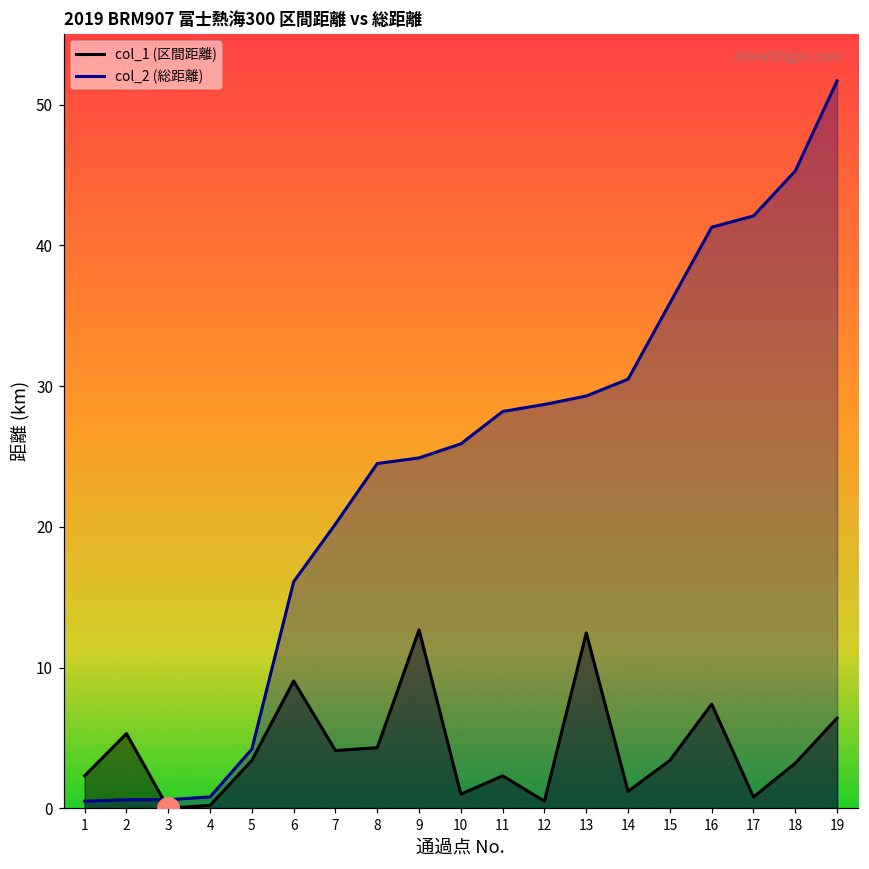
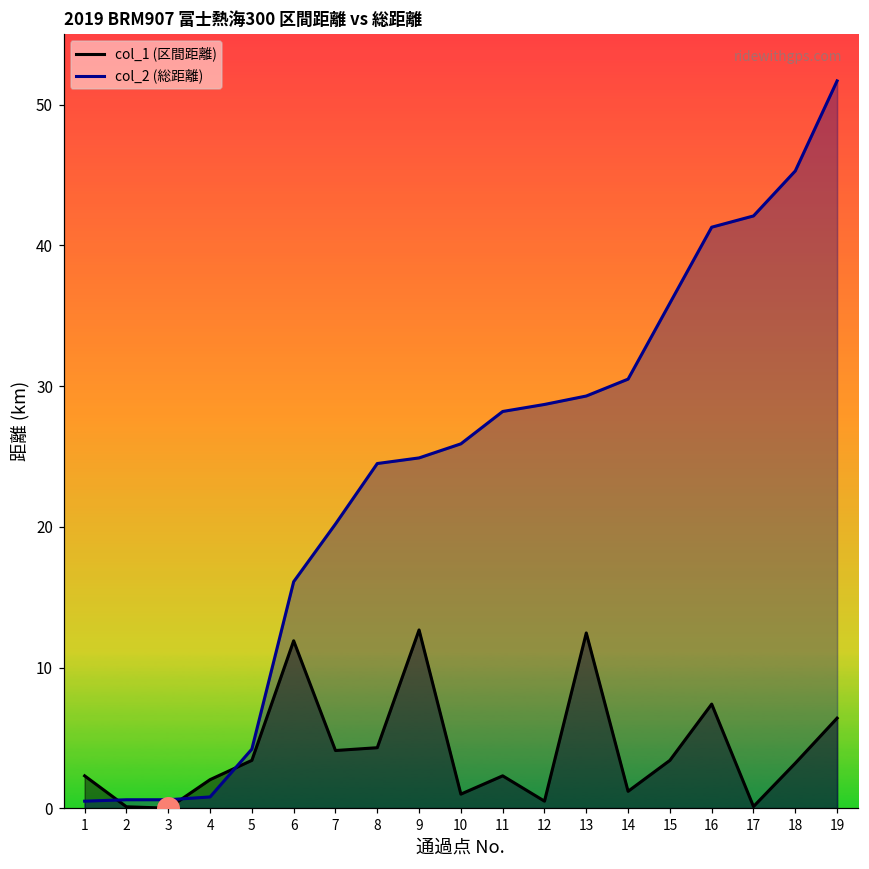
col_1 (区間距離), 2: 5.3 -> 0.1
col_1 (区間距離), 4: 0.2 -> 2.0
col_1 (区間距離), 6: 9.0 -> 11.9
col_1 (区間距離), 17: 0.8 -> 0.1
